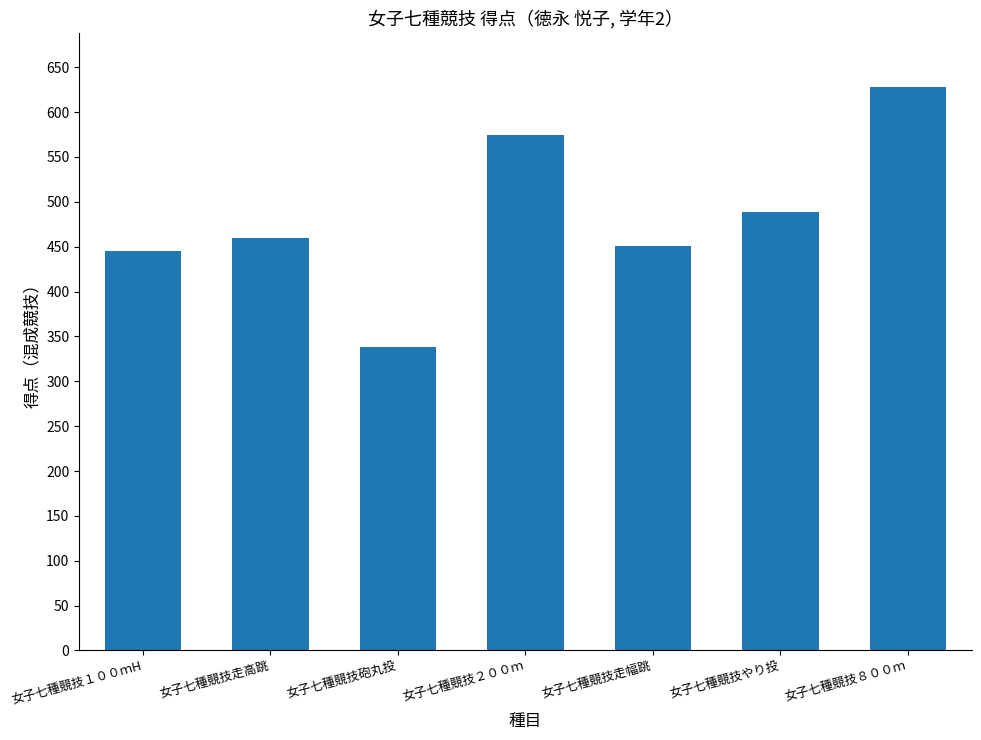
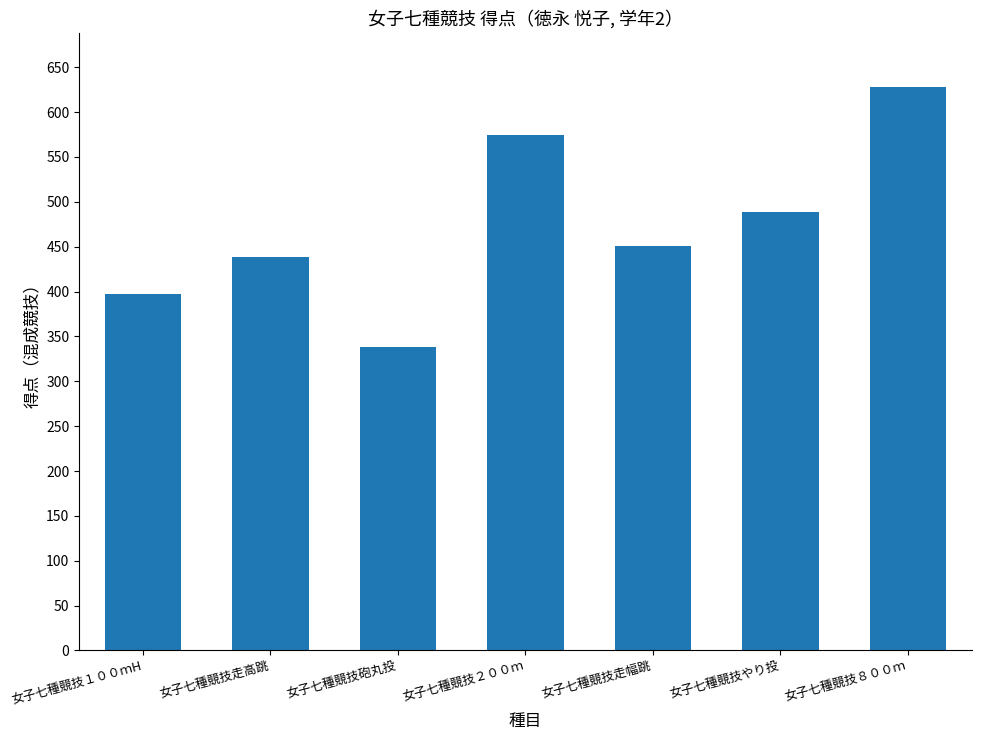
女子七種競技１００ｍH: 450 -> 400
女子七種競技走高跳: 460 -> 440
